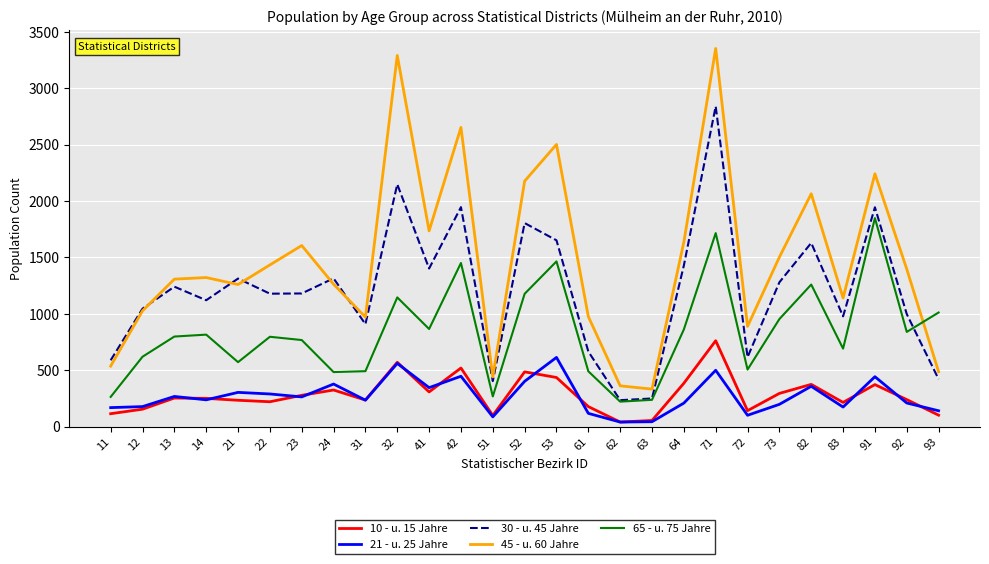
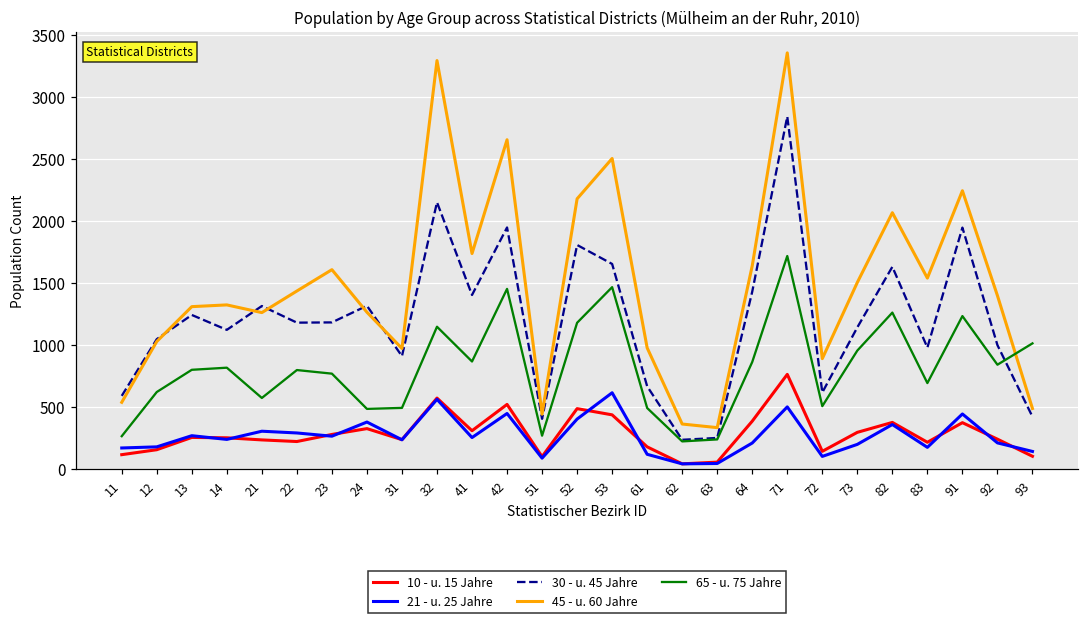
21 - u. 25 Jahre, 41: 350 -> 250
30 - u. 45 Jahre, 73: 1280 -> 1140
45 - u. 60 Jahre, 83: 1140 -> 1540
65 - u. 75 Jahre, 91: 1850 -> 1230
